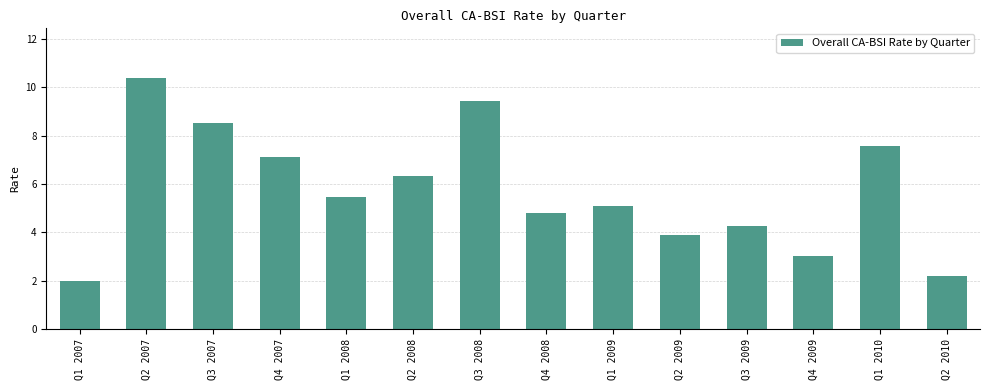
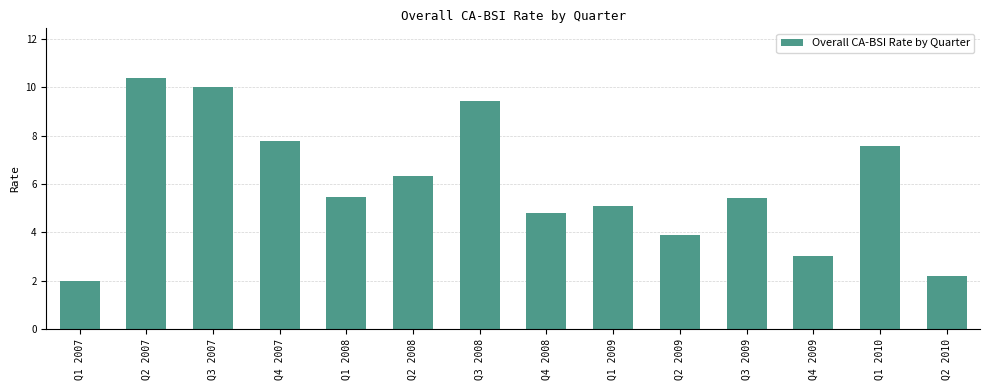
Q3 2007: 8.5 -> 10.0
Q4 2007: 7.1 -> 7.8
Q3 2009: 4.3 -> 5.4
